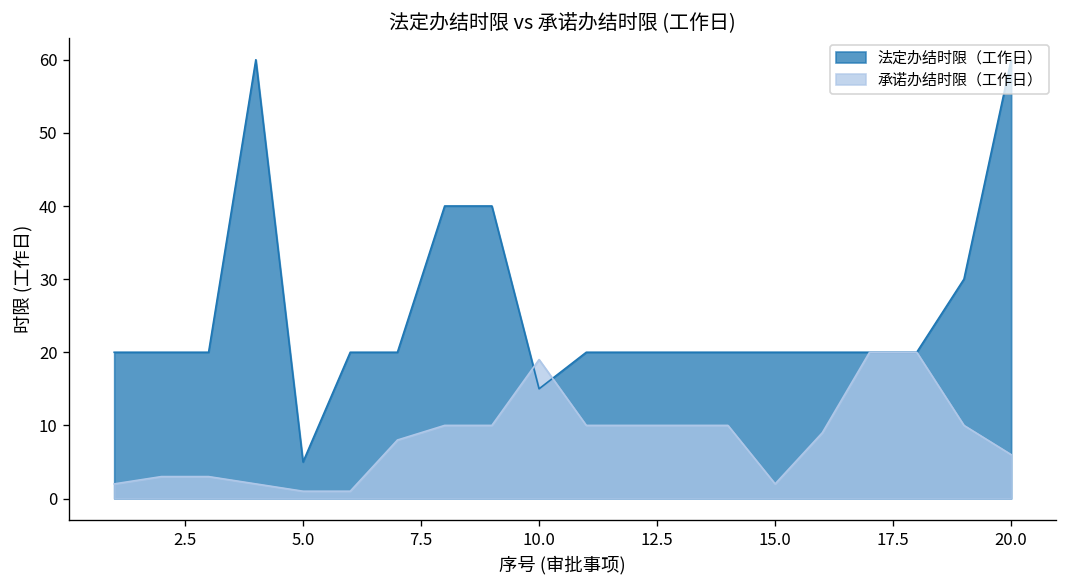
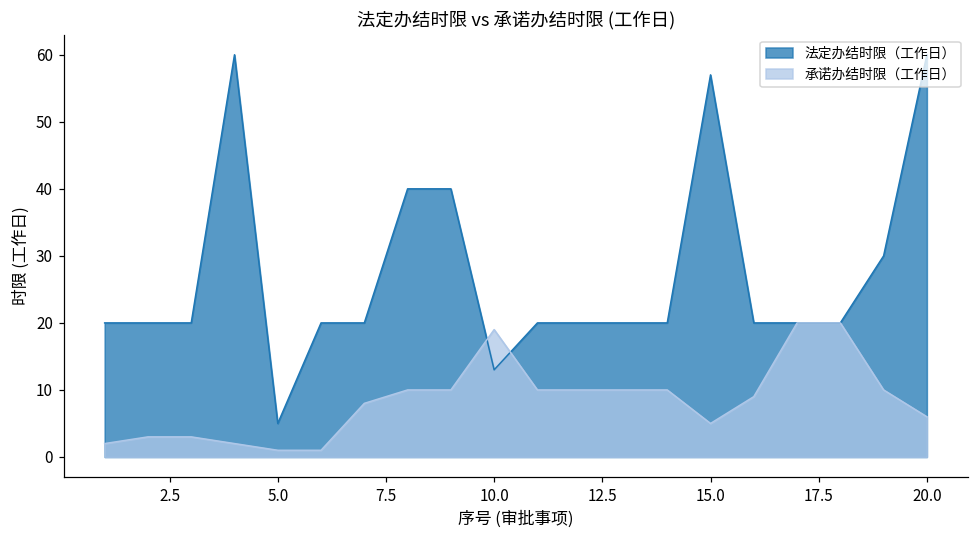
法定办结时限（工作日）, 10.0: 15 -> 13
法定办结时限（工作日）, 15.0: 20 -> 57
承诺办结时限（工作日）, 15.0: 2 -> 5
